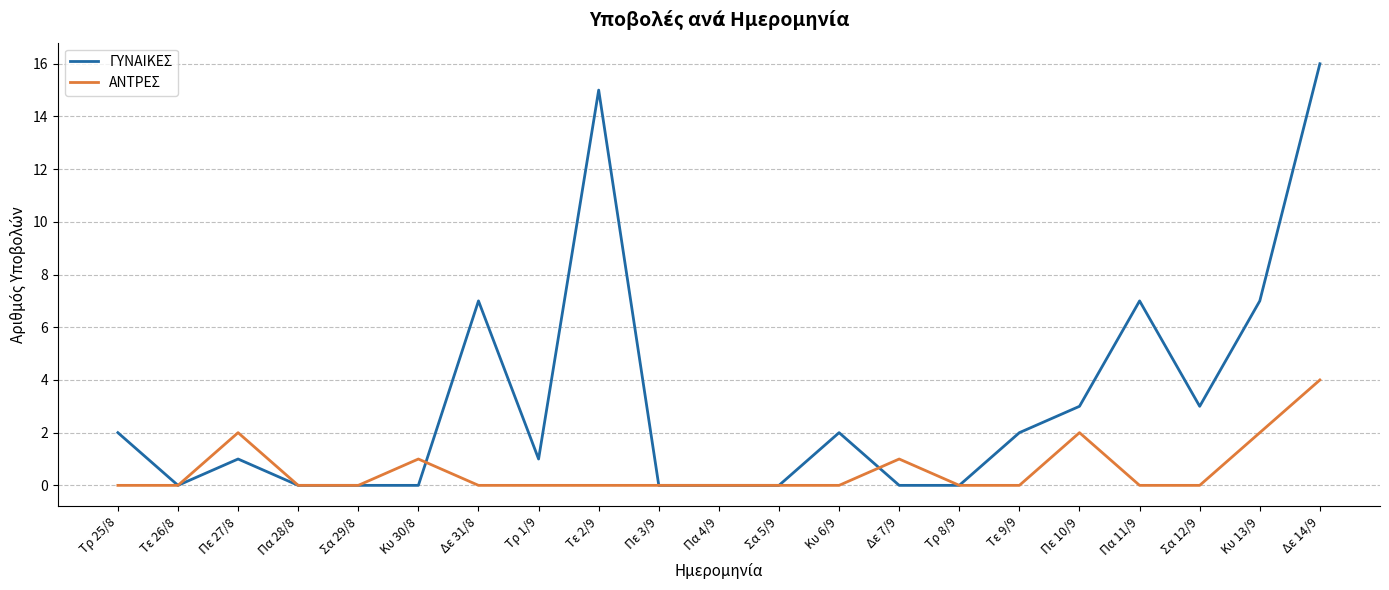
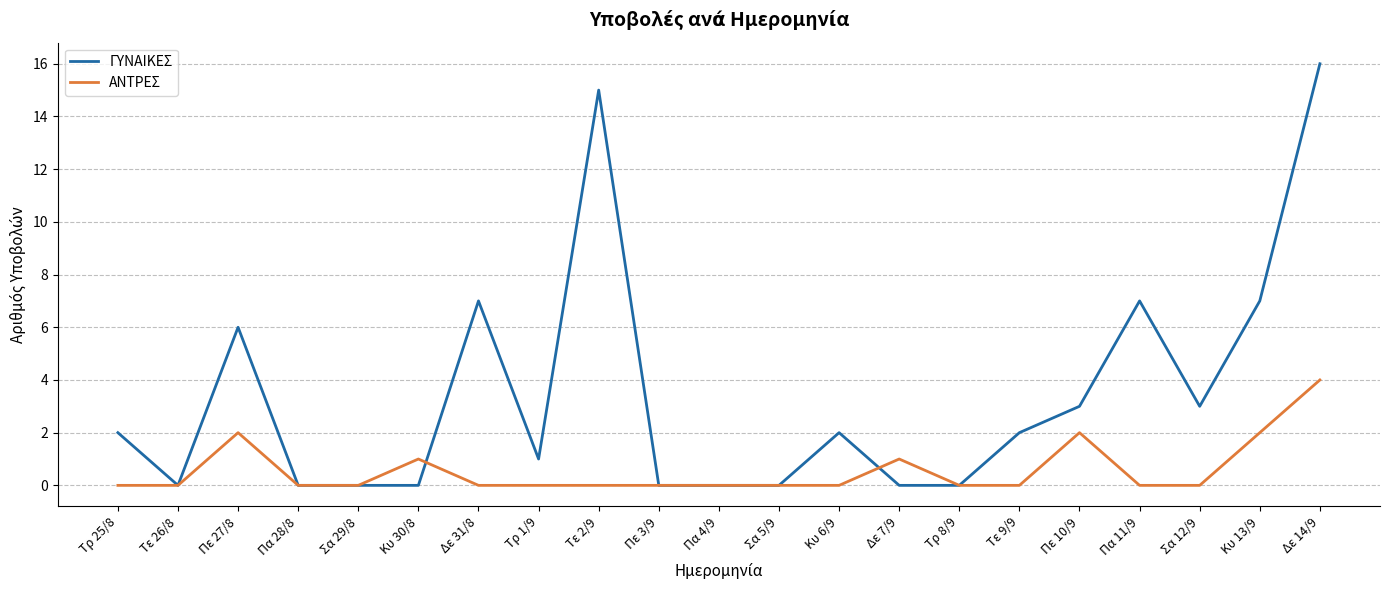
ΓΥΝΑΙΚΕΣ, Πε 27/8: 1 -> 6
